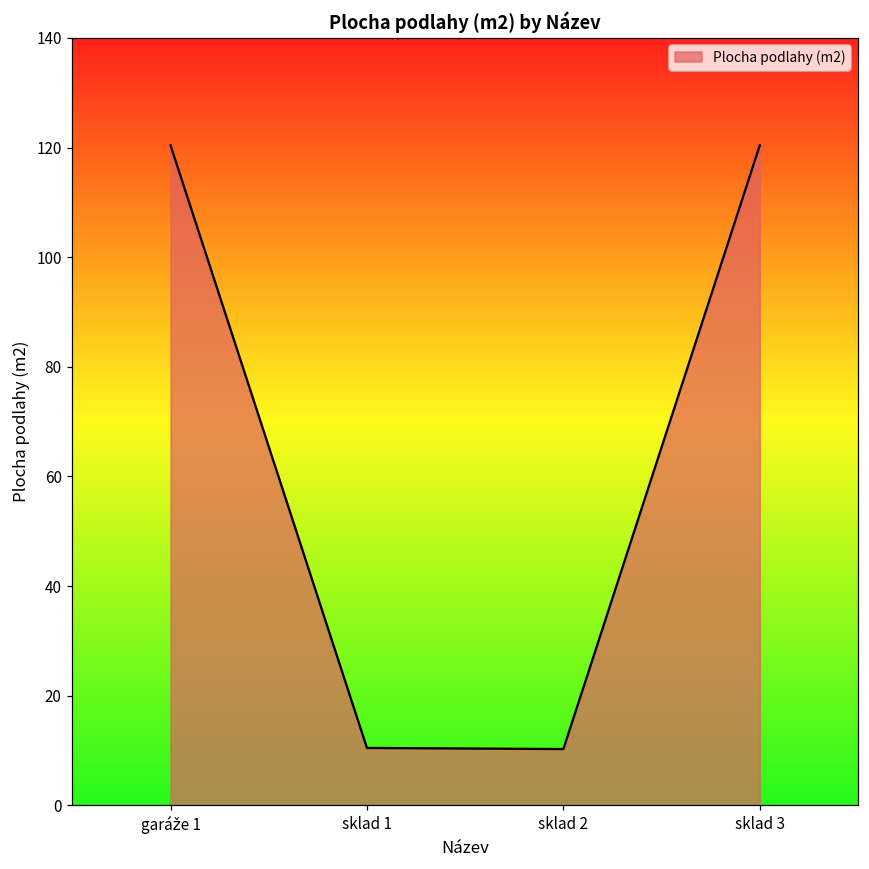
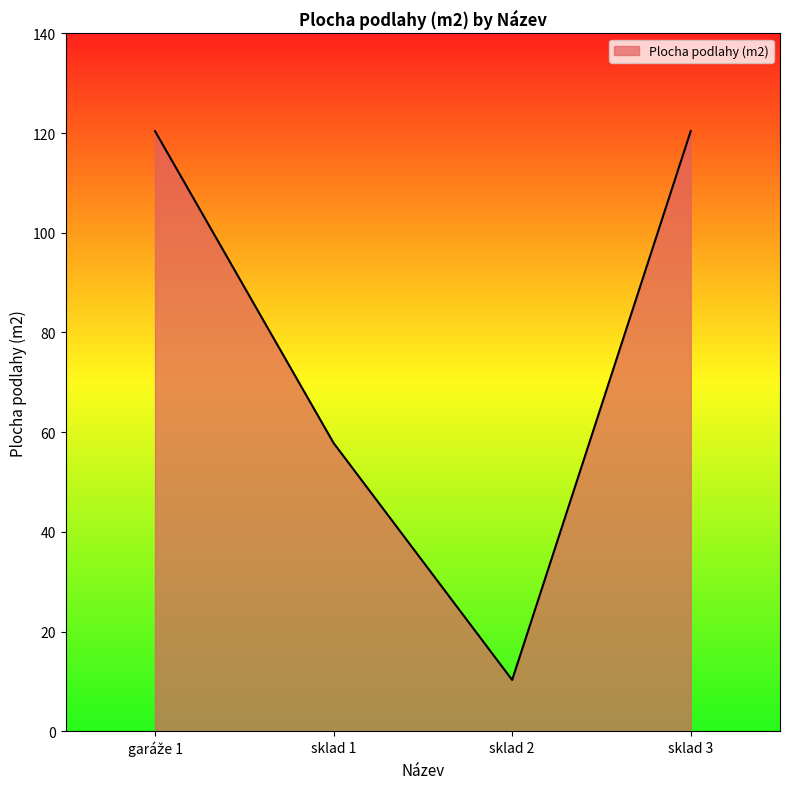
sklad 1: 10 -> 58
